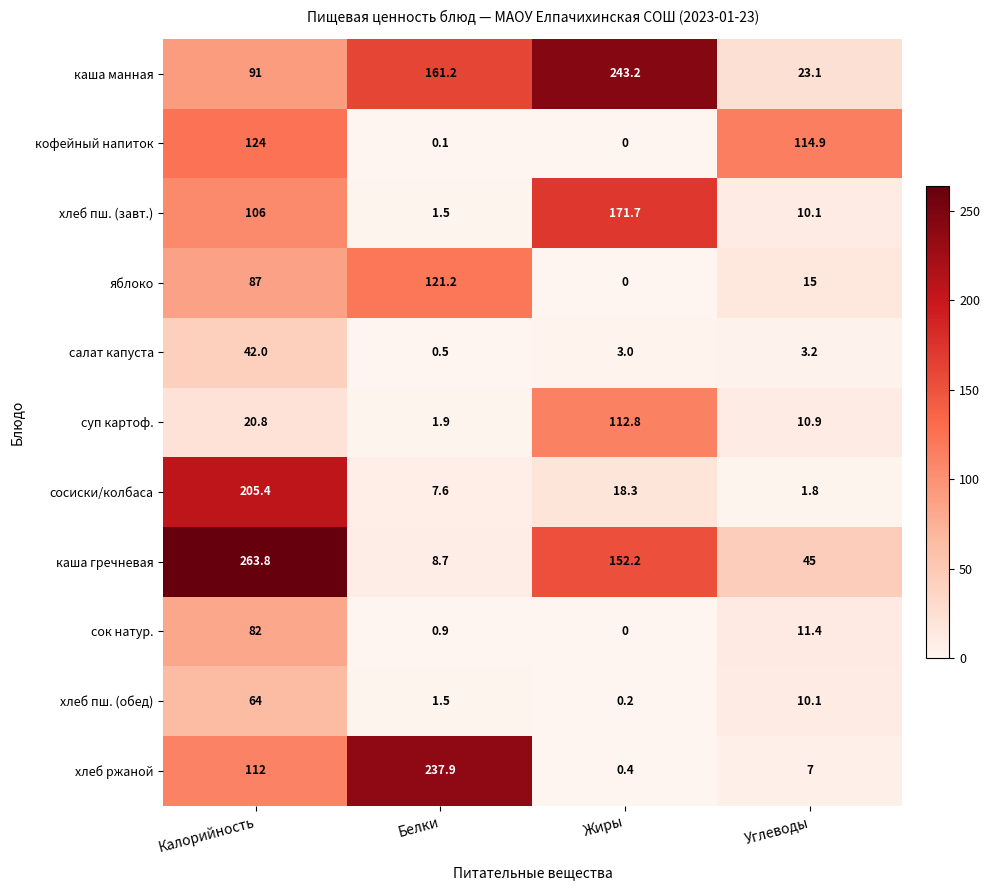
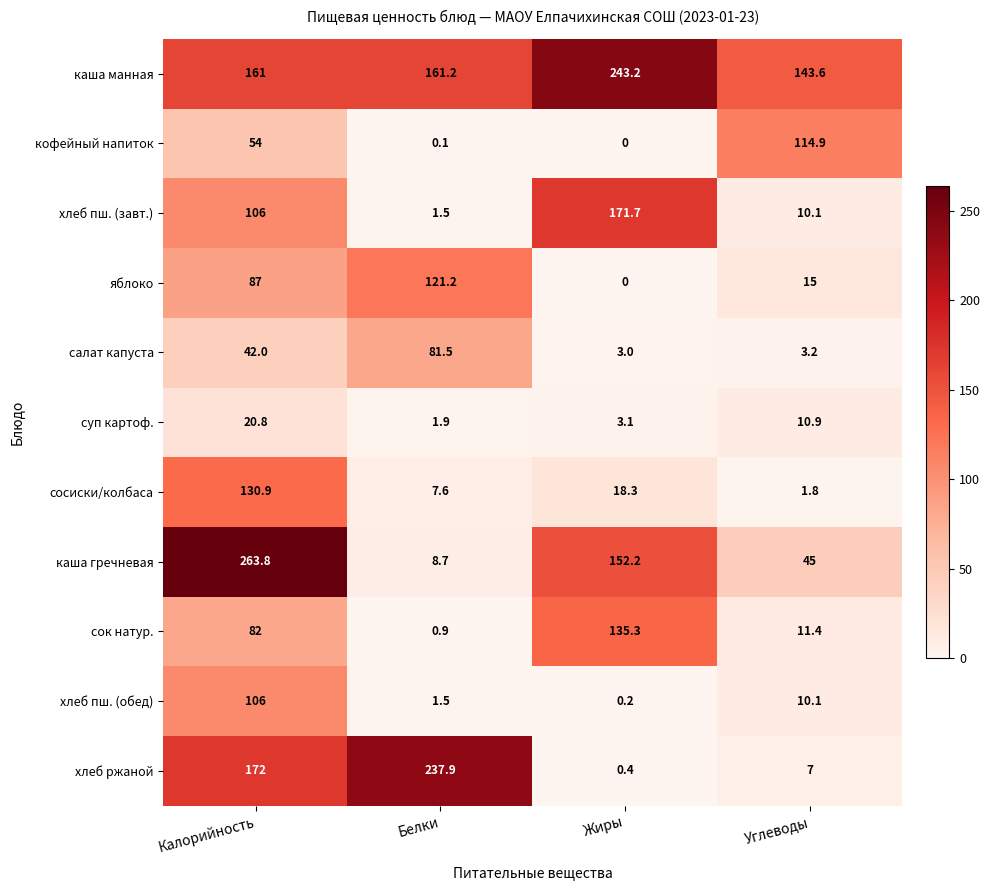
каша манная, Калорийность: 91 -> 161
каша манная, Углеводы: 23.1 -> 143.6
кофейный напиток, Калорийность: 124 -> 54
салат капуста, Белки: 0.5 -> 81.5
суп картоф., Жиры: 112.8 -> 3.1
сосиски/колбаса, Калорийность: 205.4 -> 130.9
сок натур., Жиры: 0 -> 135.3
хлеб пш. (обед), Калорийность: 64 -> 106
хлеб ржаной, Калорийность: 112 -> 172
